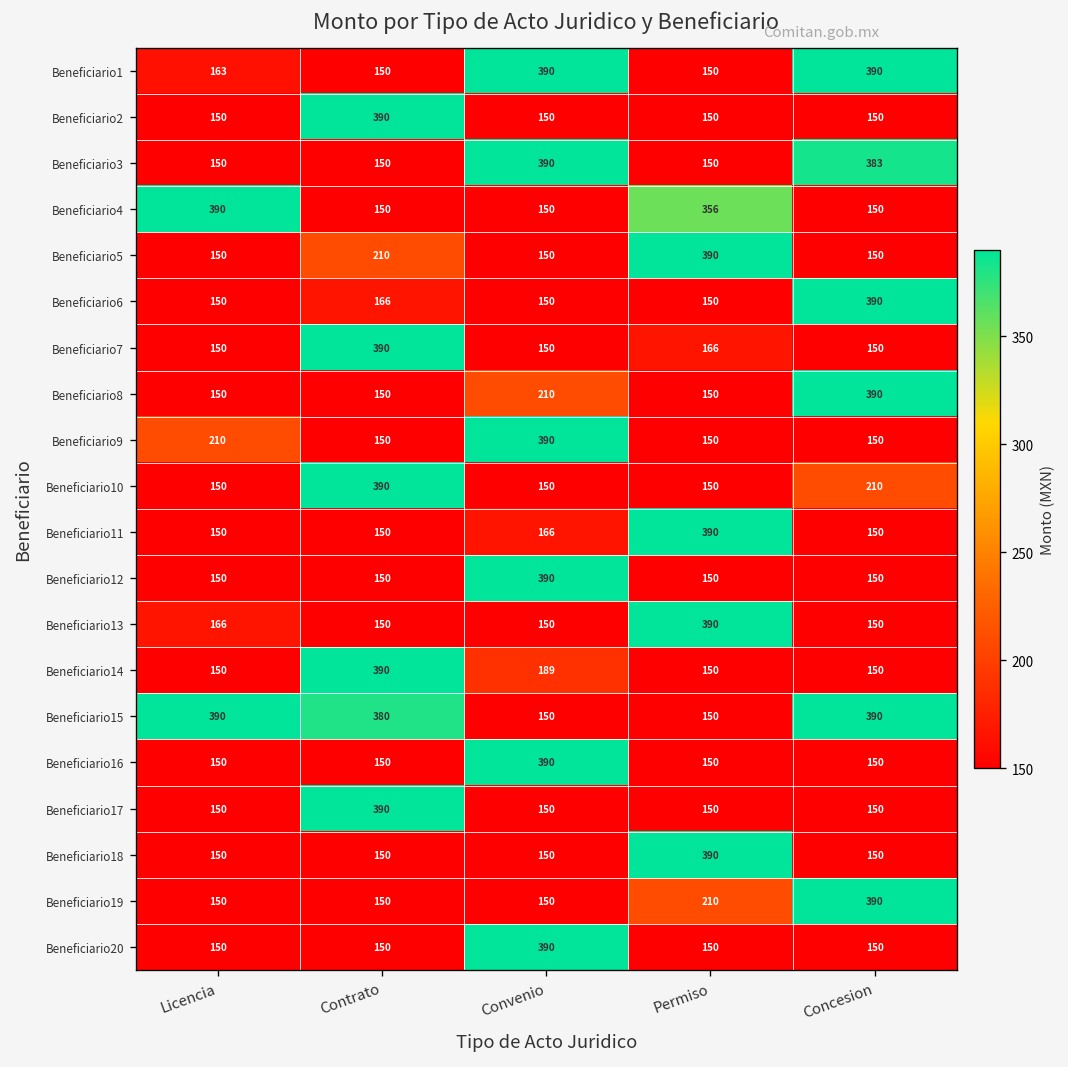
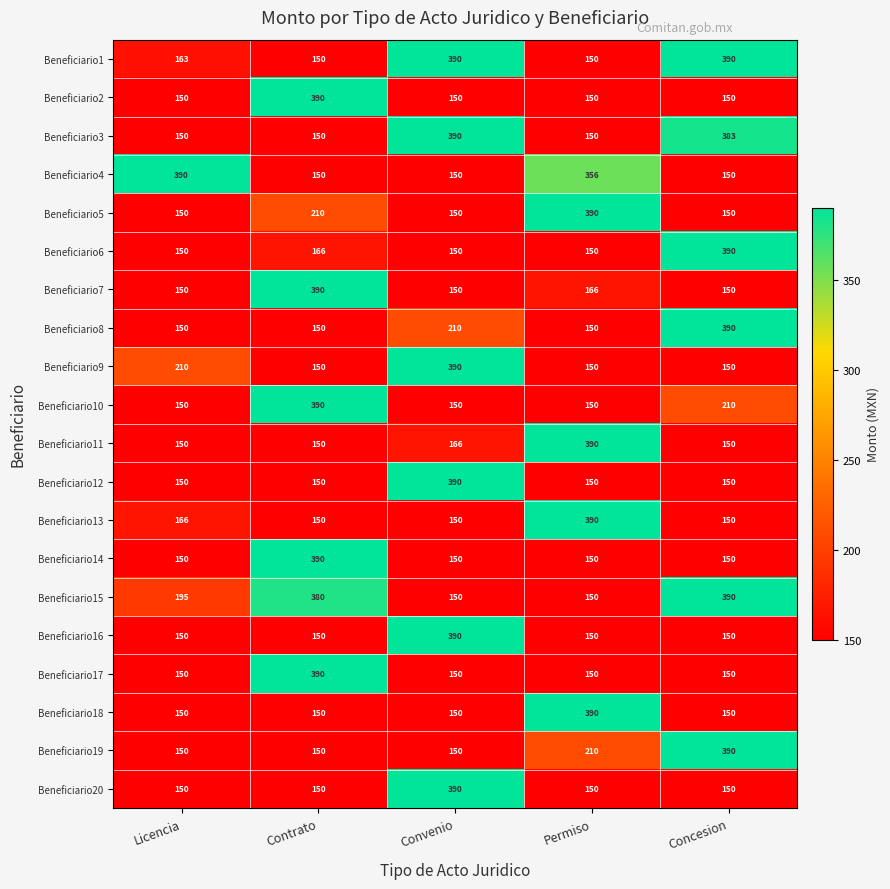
Beneficiario14, Convenio: 189 -> 150
Beneficiario15, Licencia: 390 -> 195
